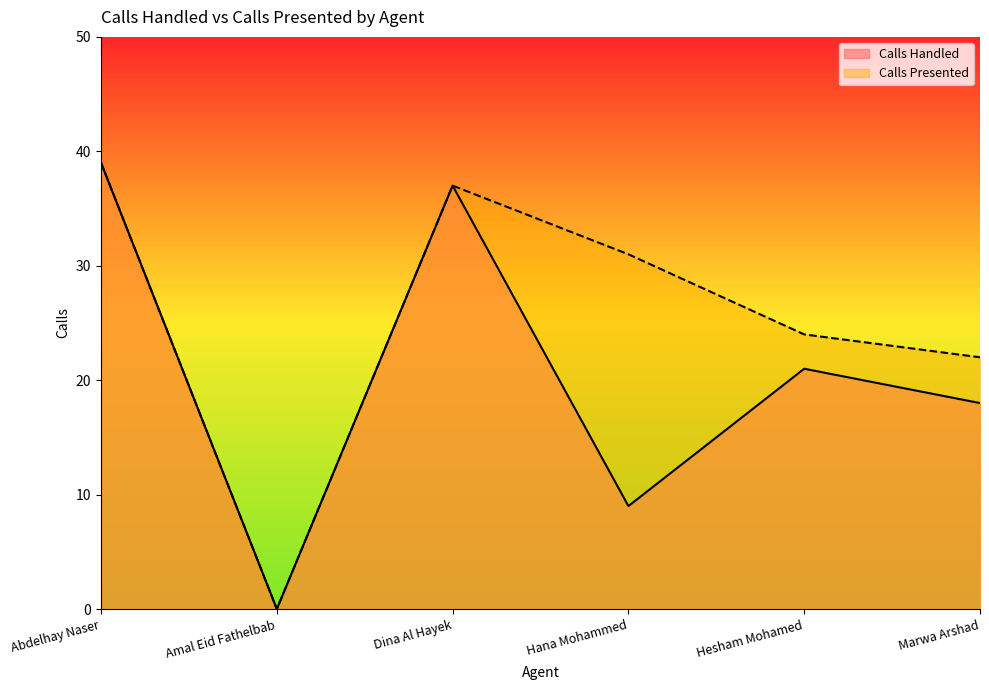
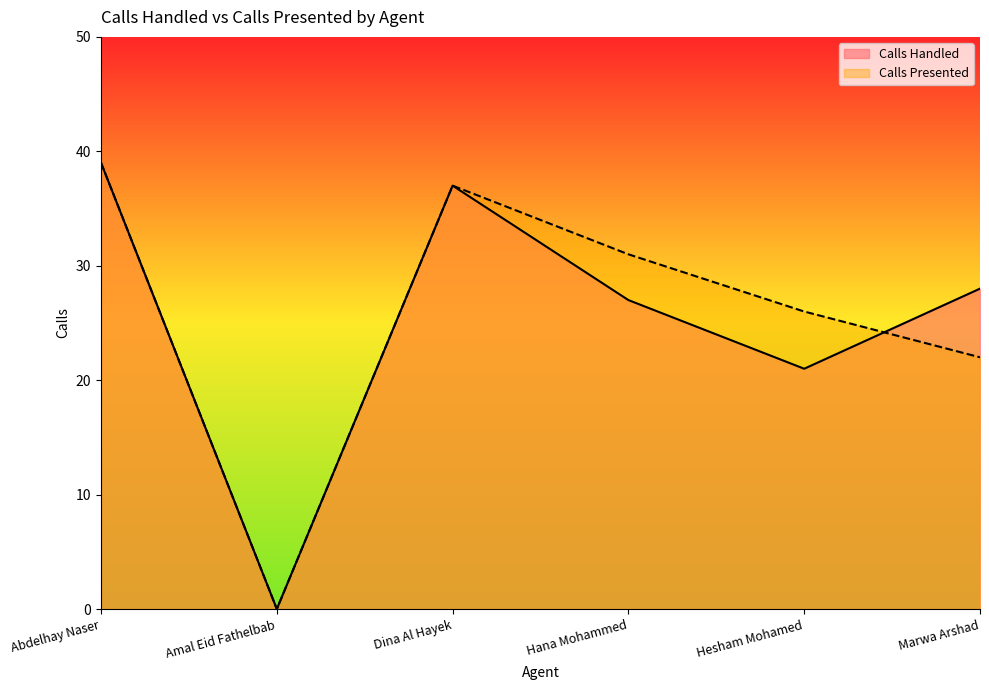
Calls Handled, Hana Mohammed: 9 -> 27
Calls Presented, Hesham Mohamed: 24 -> 26
Calls Handled, Marwa Arshad: 18 -> 28
